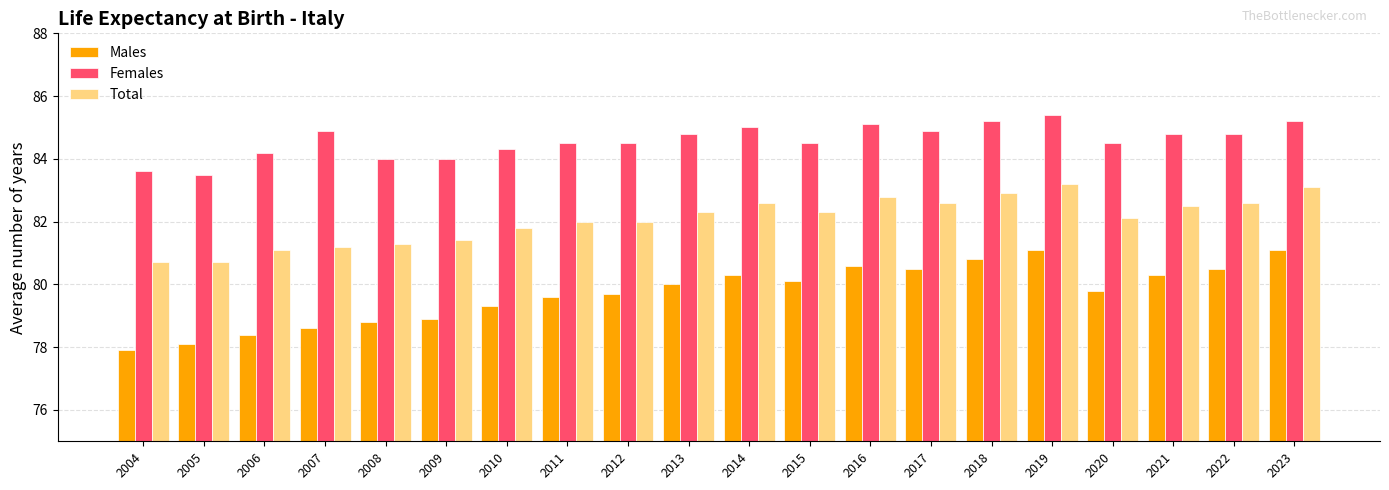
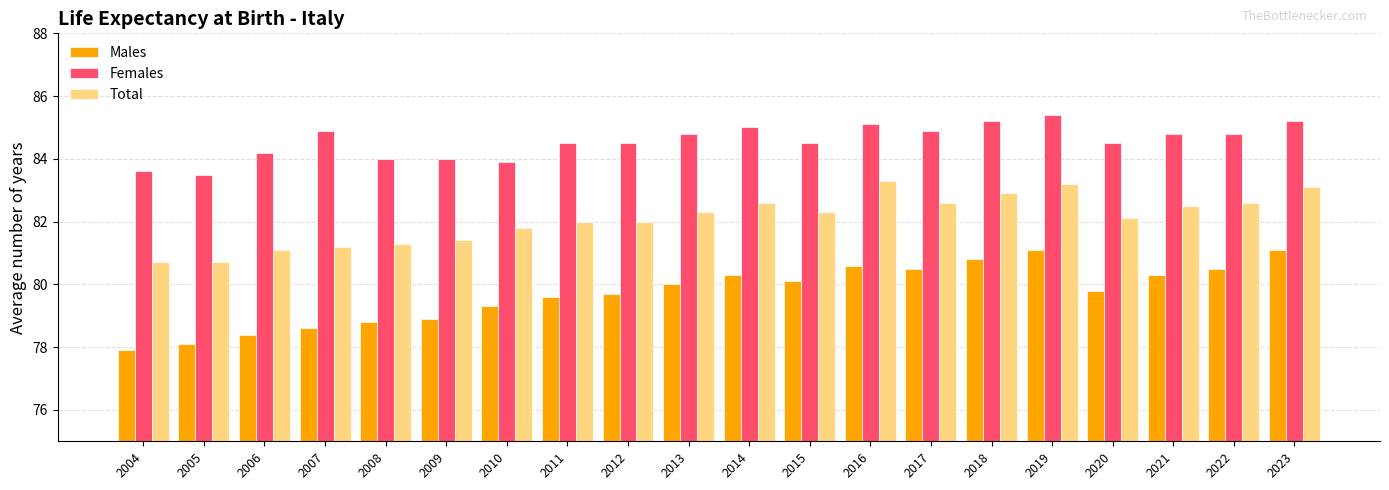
Females, 2010: 84.3 -> 83.9
Total, 2016: 82.8 -> 83.3
